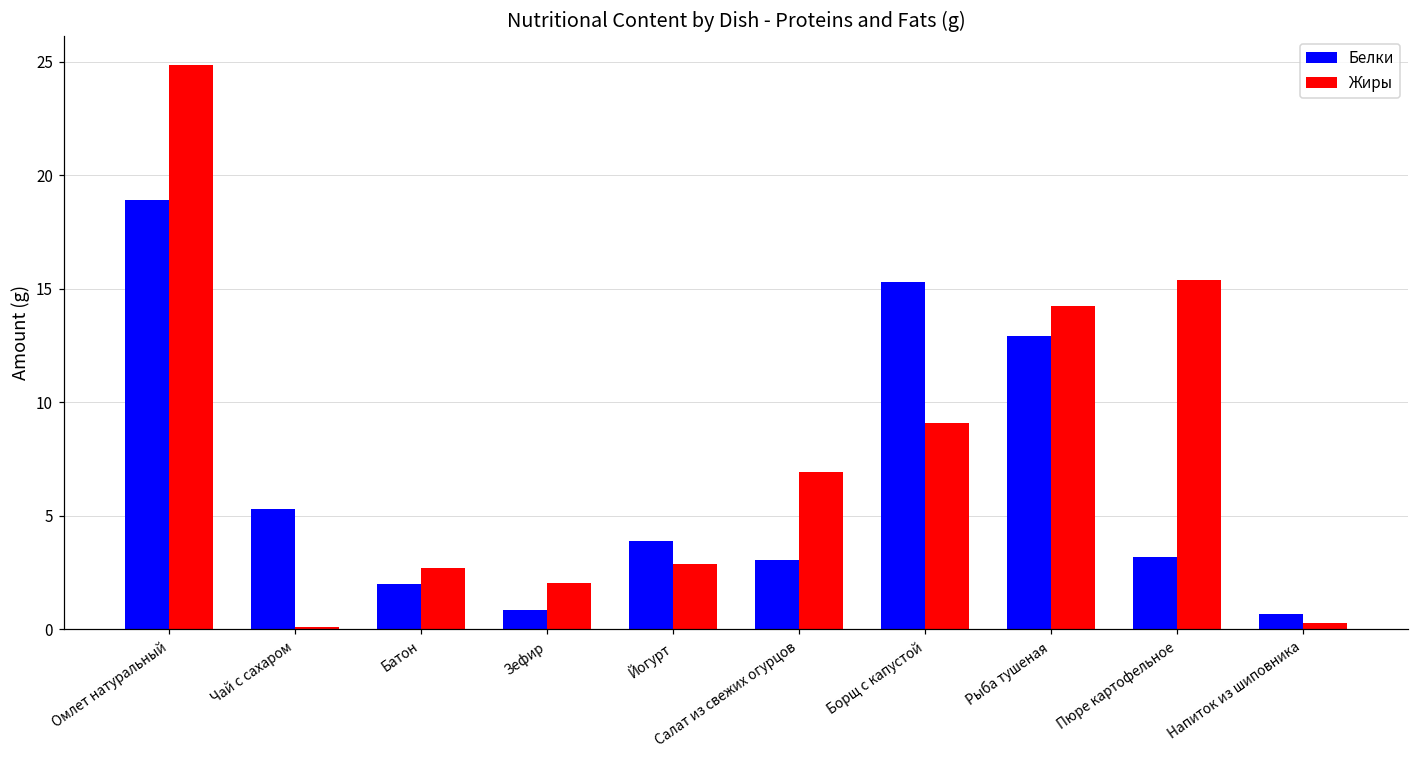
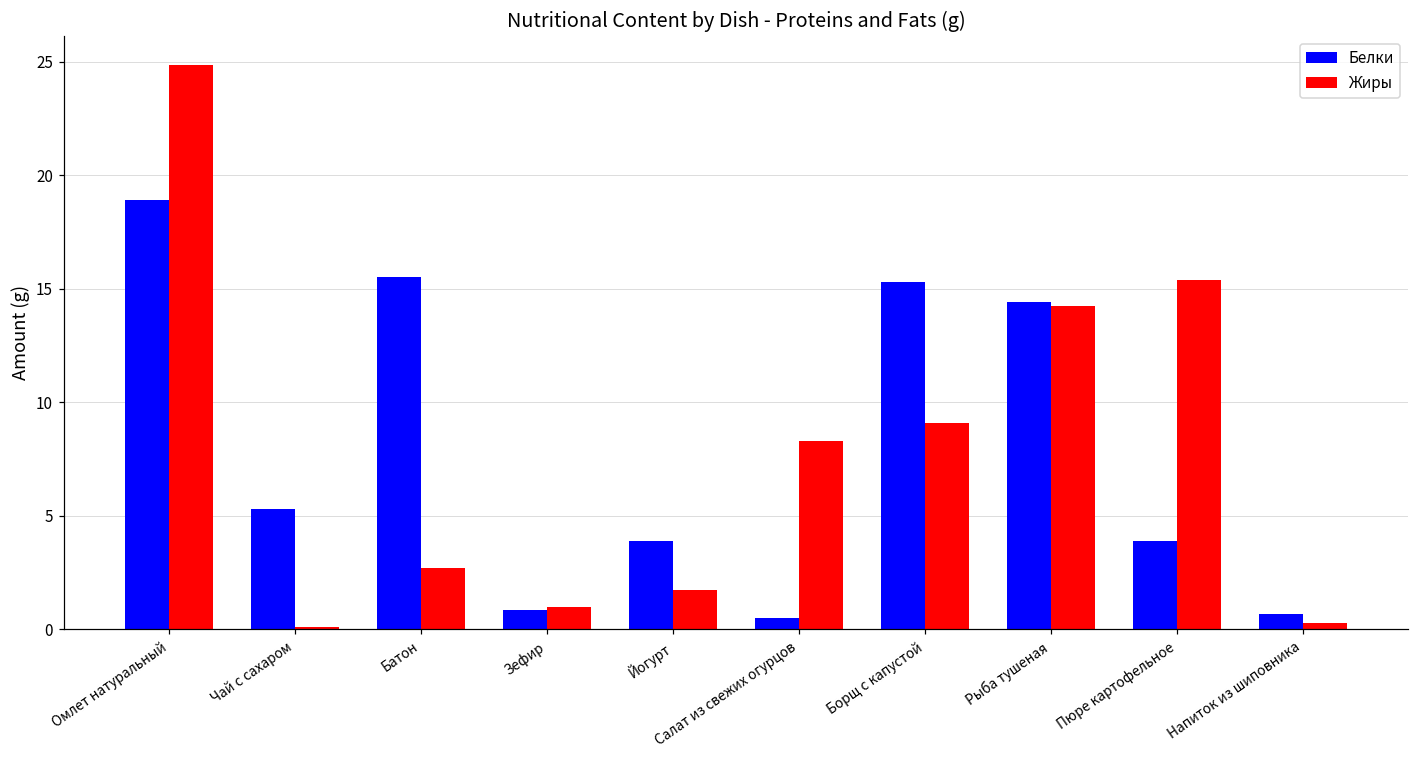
Белки, Батон: 2.0 -> 15.5
Жиры, Зефир: 2.1 -> 1.0
Жиры, Йогурт: 2.9 -> 1.7
Белки, Салат из свежих огурцов: 3.1 -> 0.5
Жиры, Салат из свежих огурцов: 7.0 -> 8.3
Белки, Рыба тушеная: 12.9 -> 14.4
Белки, Пюре картофельное: 3.2 -> 3.9
